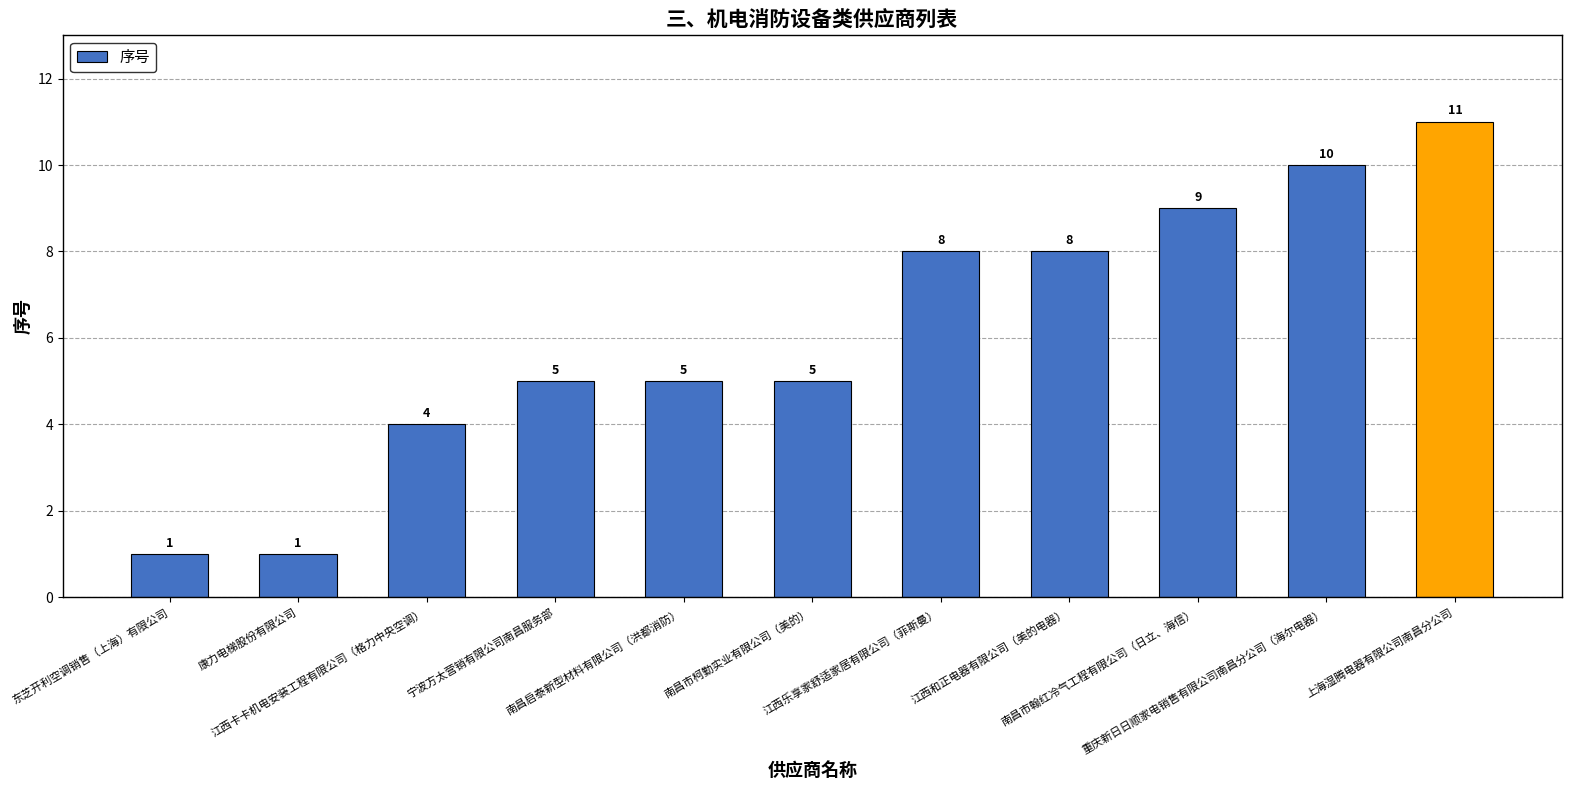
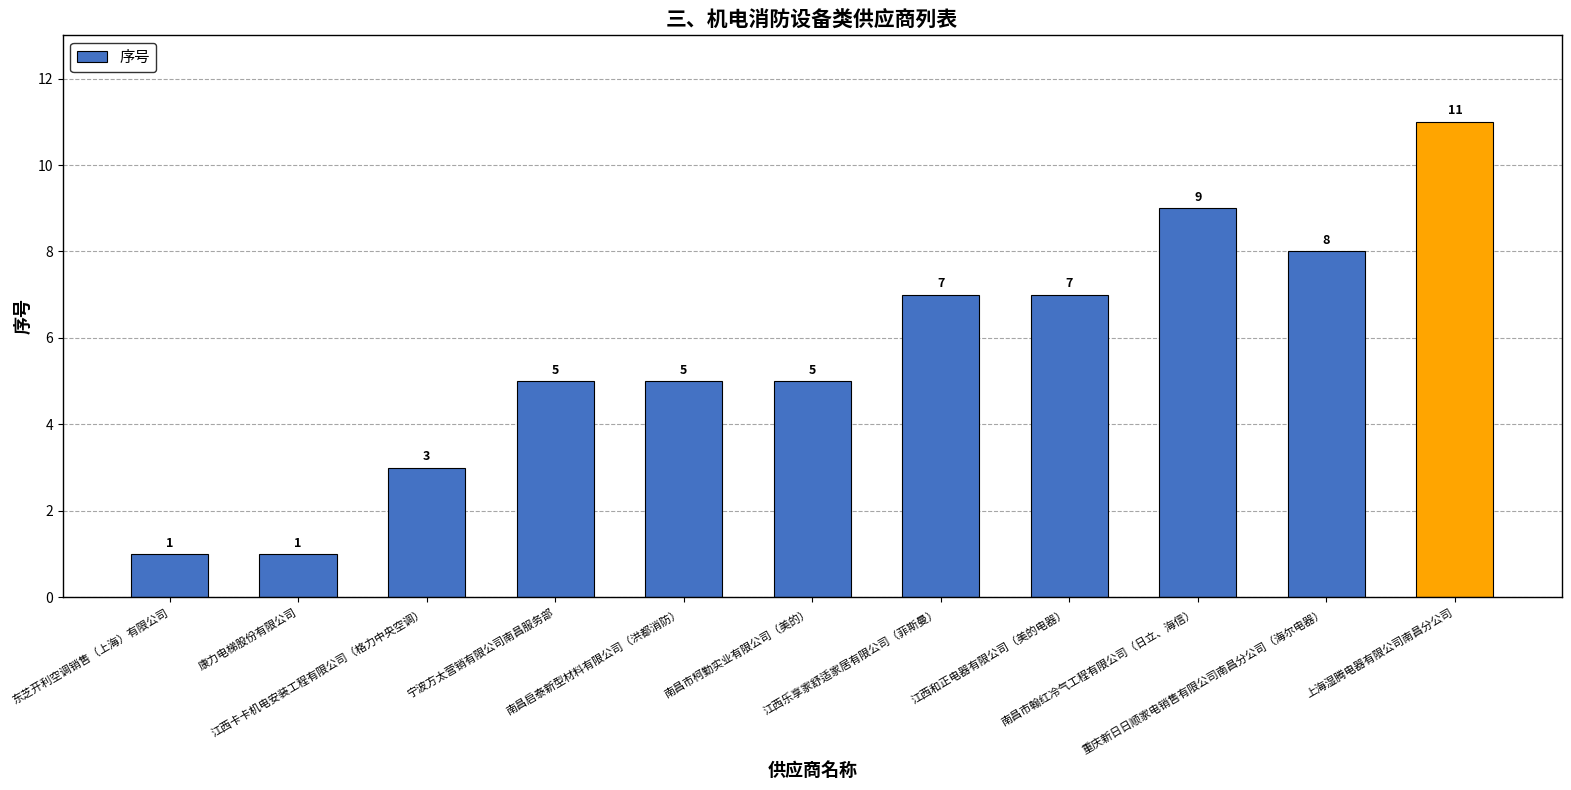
江西卡卡机电安装工程有限公司（格力中央空调）: 4 -> 3
江西乐享家舒适家居有限公司（菲斯曼）: 8 -> 7
江西和正电器有限公司（美的电器）: 8 -> 7
重庆新日日顺家电销售有限公司南昌分公司（海尔电器）: 10 -> 8
